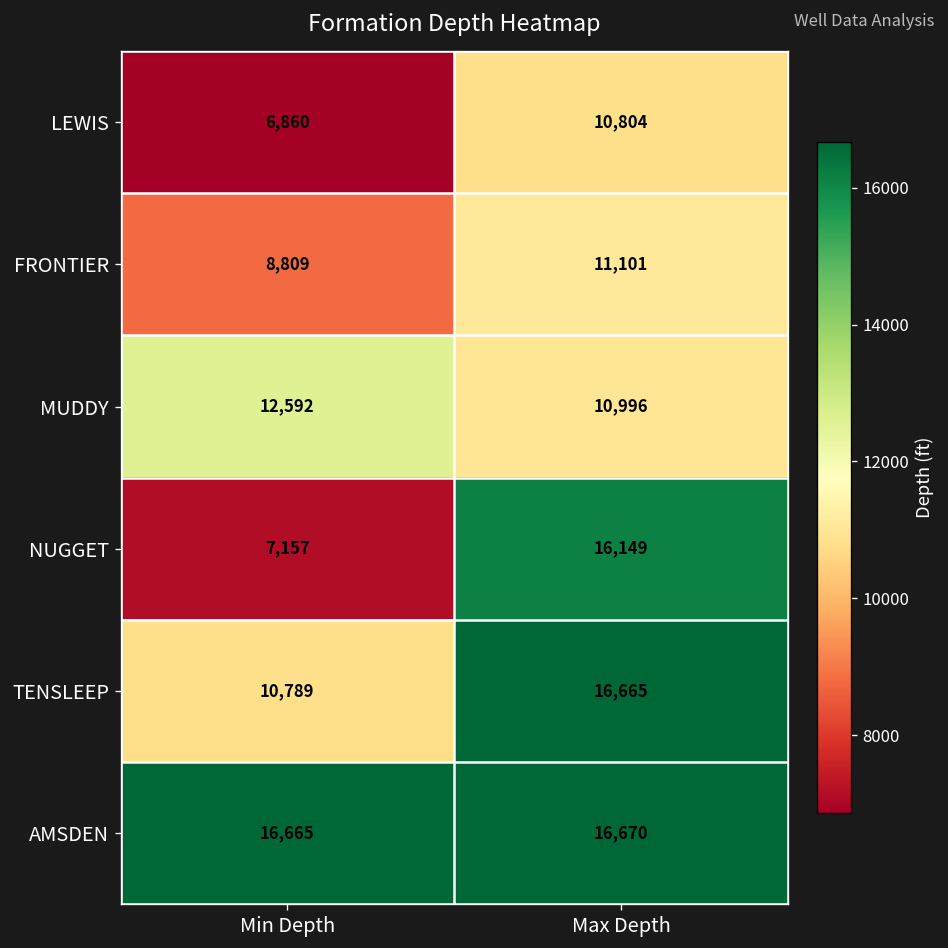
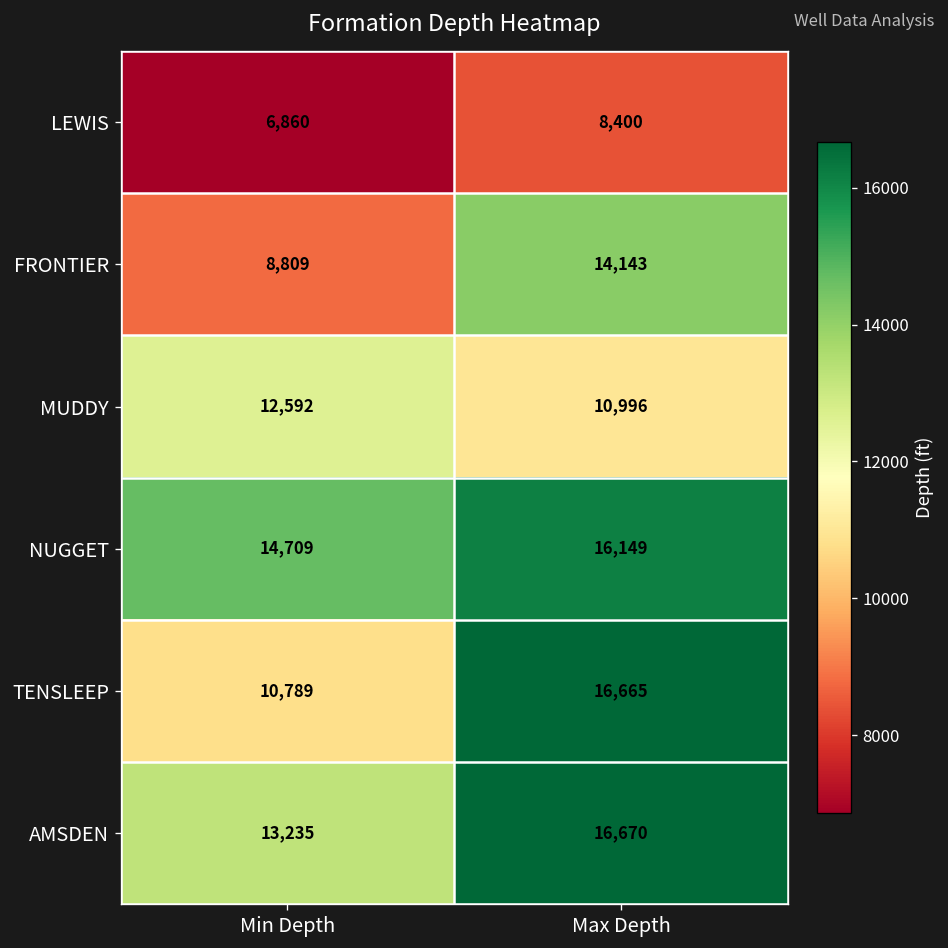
LEWIS, Max Depth: 10,804 -> 8,400
FRONTIER, Max Depth: 11,101 -> 14,143
NUGGET, Min Depth: 7,157 -> 14,709
AMSDEN, Min Depth: 16,665 -> 13,235
